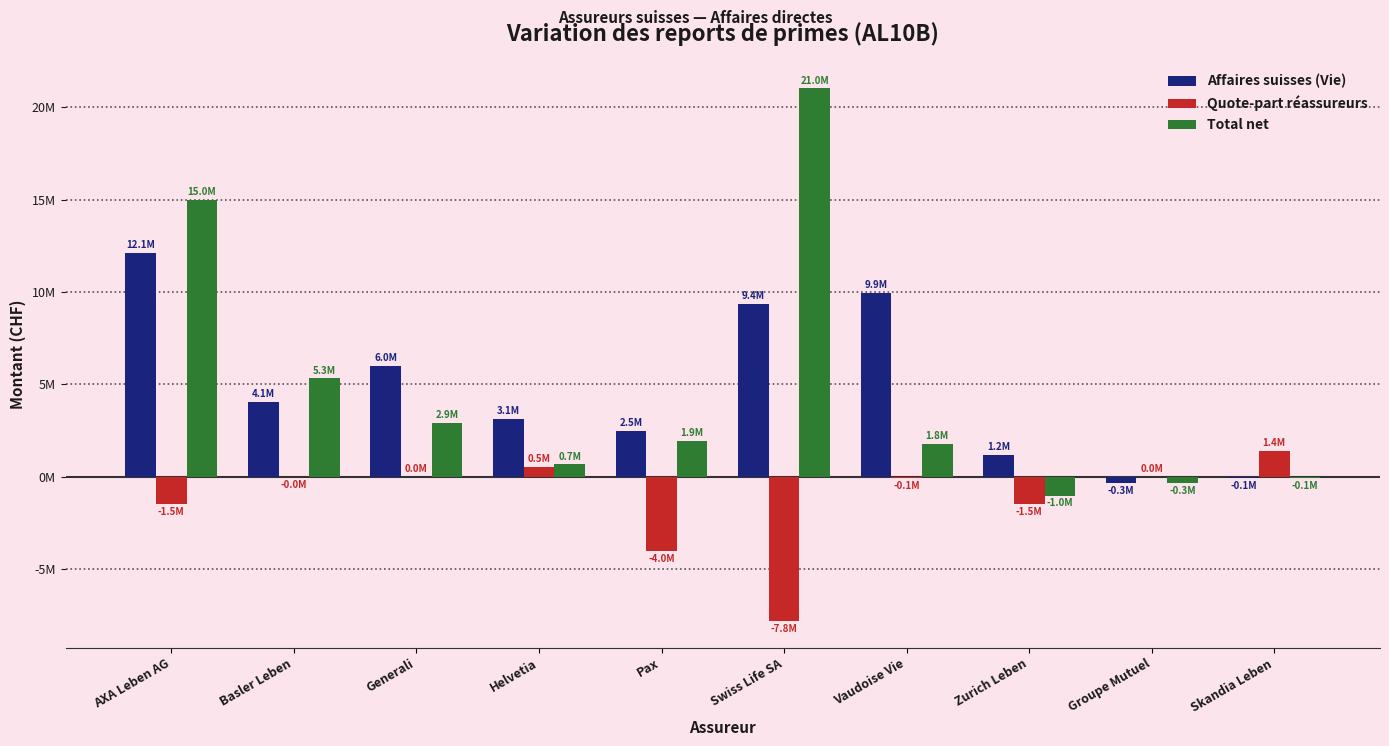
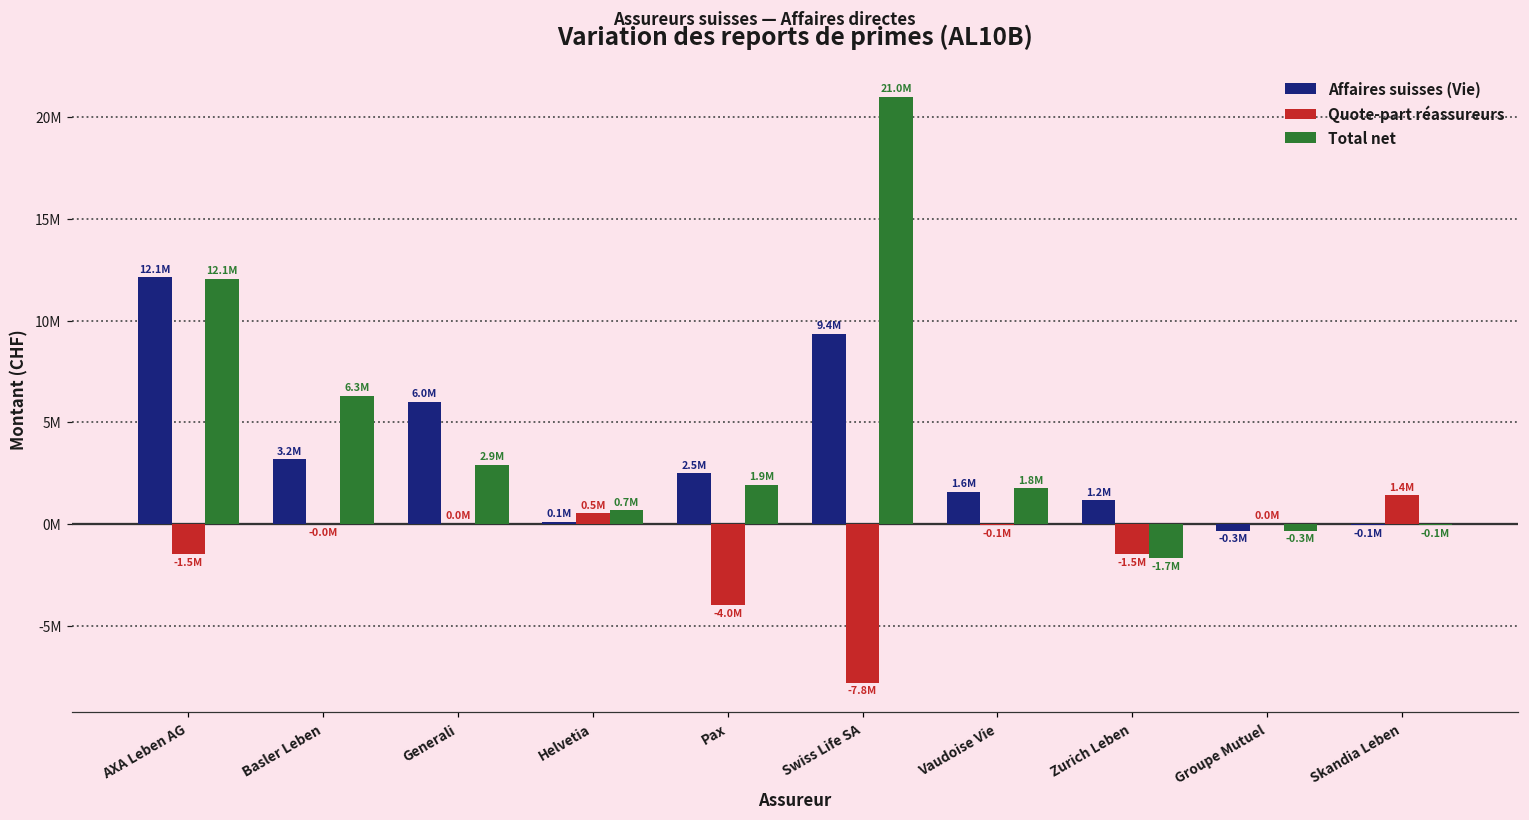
Total net, AXA Leben AG: 15.0M -> 12.1M
Affaires suisses (Vie), Basler Leben: 4.1M -> 3.2M
Total net, Basler Leben: 5.3M -> 6.3M
Affaires suisses (Vie), Helvetia: 3.1M -> 0.1M
Affaires suisses (Vie), Vaudoise Vie: 9.9M -> 1.6M
Total net, Zurich Leben: -1.0M -> -1.7M
